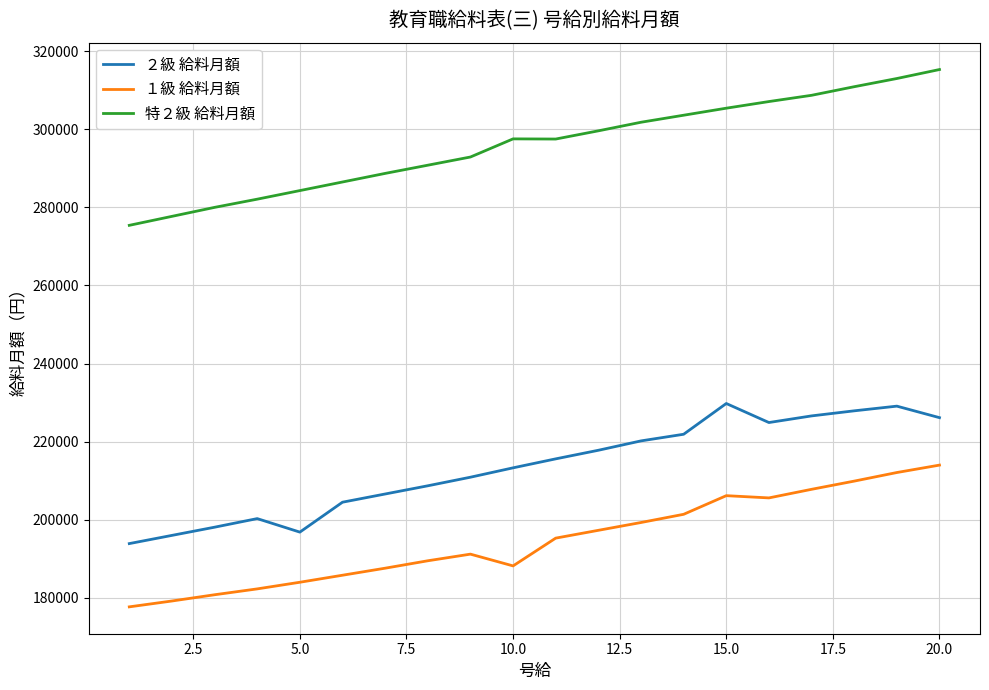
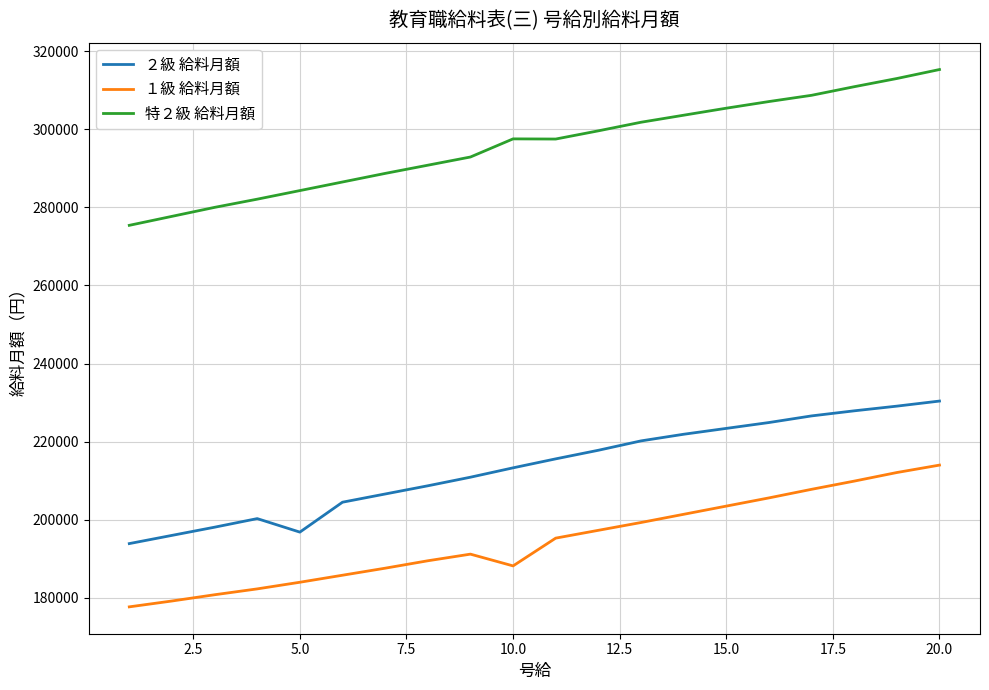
２級 給料月額, 15.0: 230000 -> 223000
１級 給料月額, 15.0: 206000 -> 204000
２級 給料月額, 20.0: 226000 -> 230000
